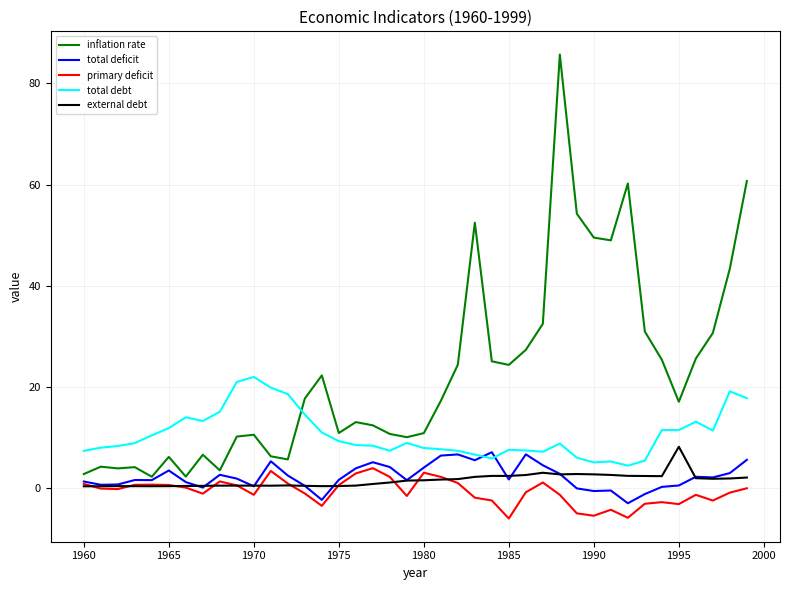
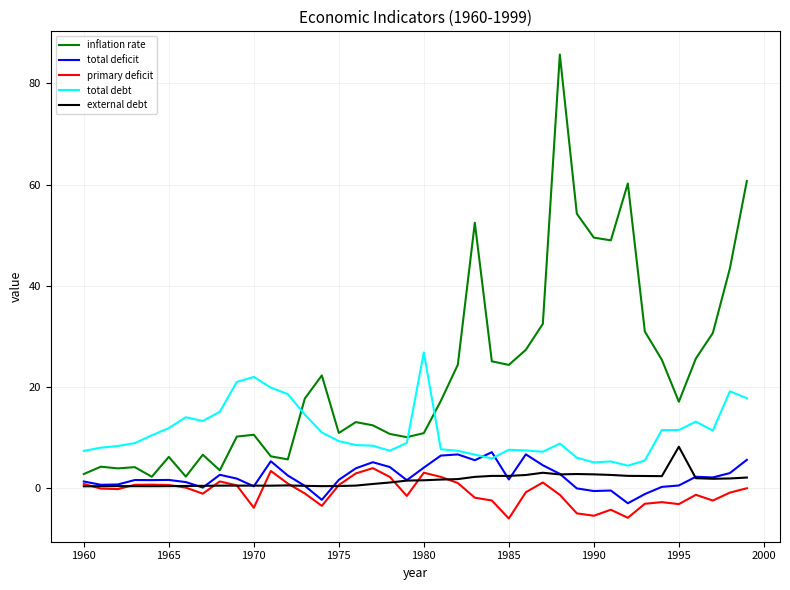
total deficit, 1965: 3 -> 2
primary deficit, 1970: -1 -> -4
total debt, 1980: 8 -> 27
